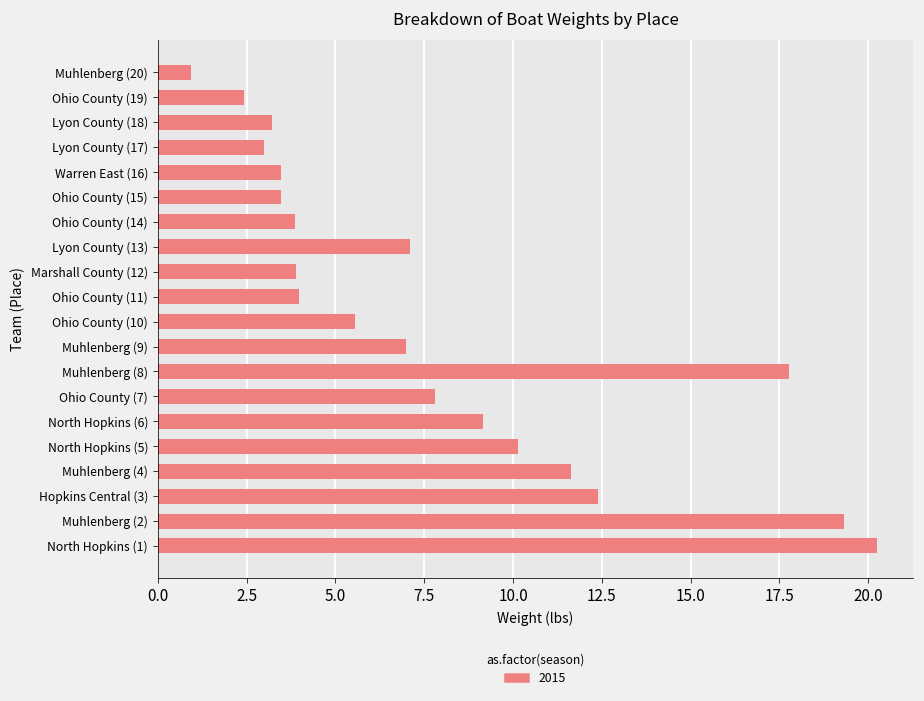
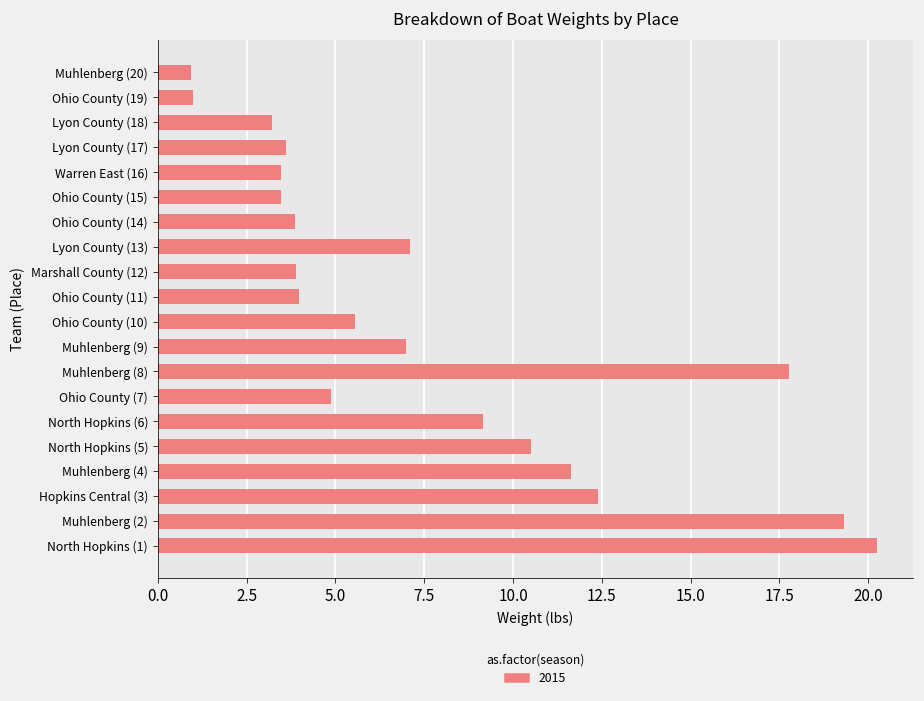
Ohio County (19): 2.4 -> 1.0
Lyon County (17): 3.0 -> 3.6
Ohio County (7): 7.8 -> 4.9
North Hopkins (5): 10.1 -> 10.5
